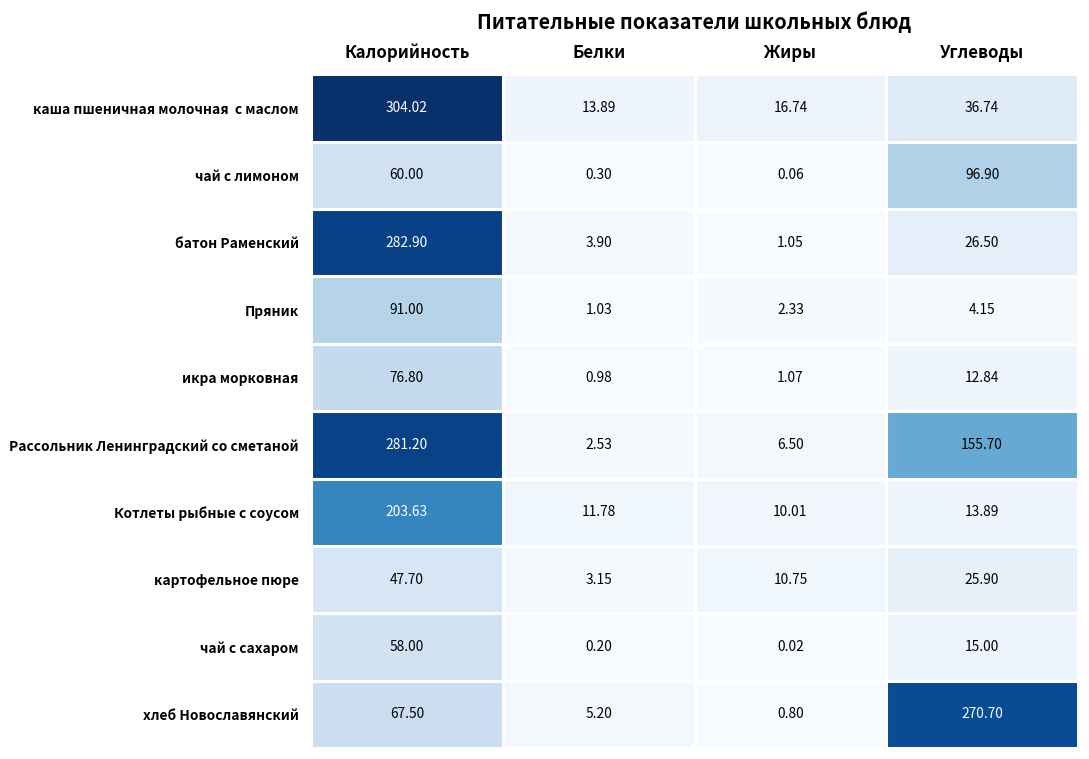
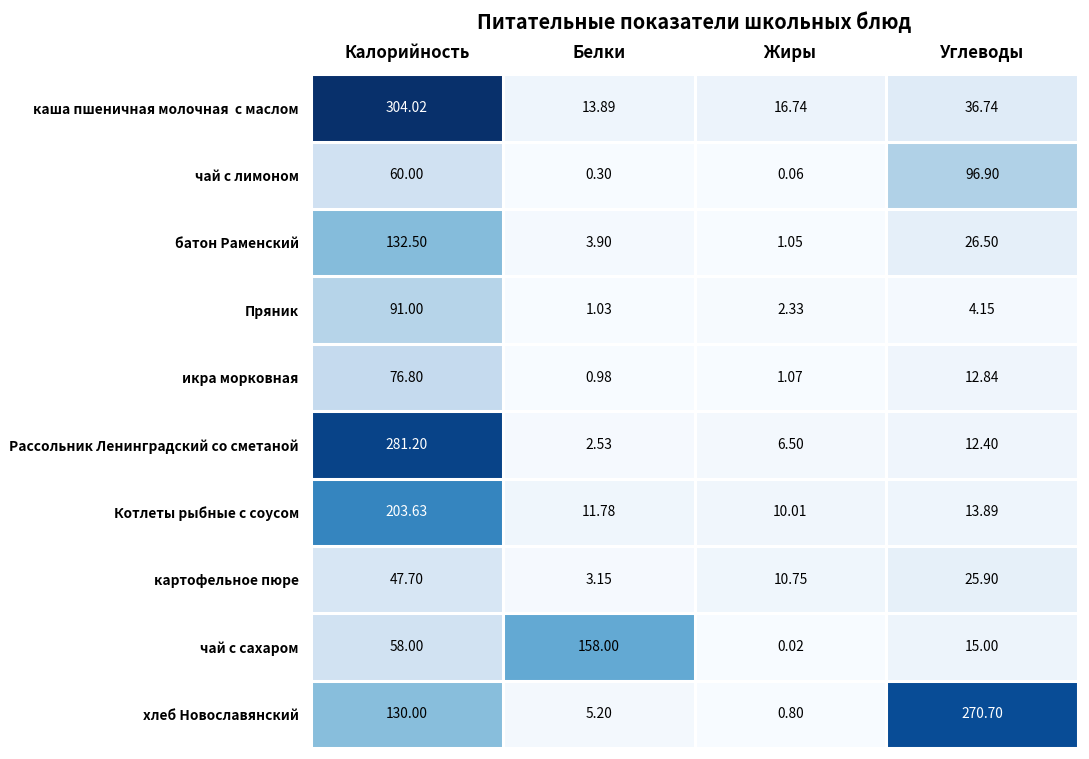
батон Раменский, Калорийность: 282.90 -> 132.50
Рассольник Ленинградский со сметаной, Углеводы: 155.70 -> 12.40
чай с сахаром, Белки: 0.20 -> 158.00
хлеб Новославянский, Калорийность: 67.50 -> 130.00
